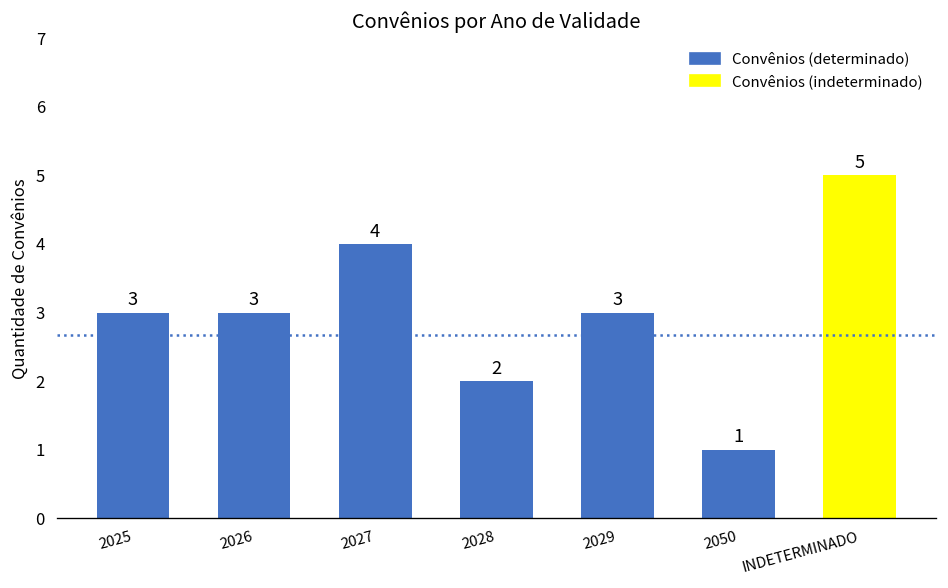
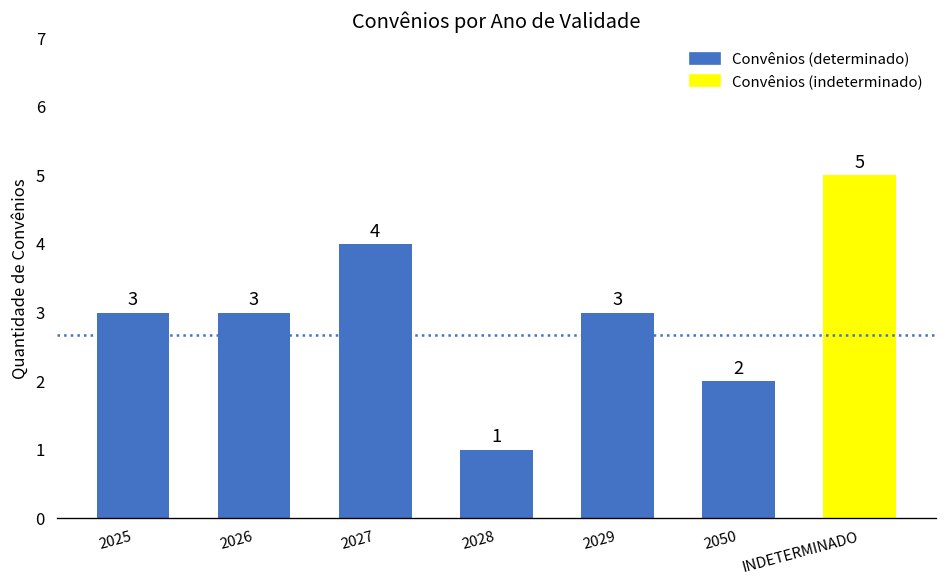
2028: 2 -> 1
2050: 1 -> 2
